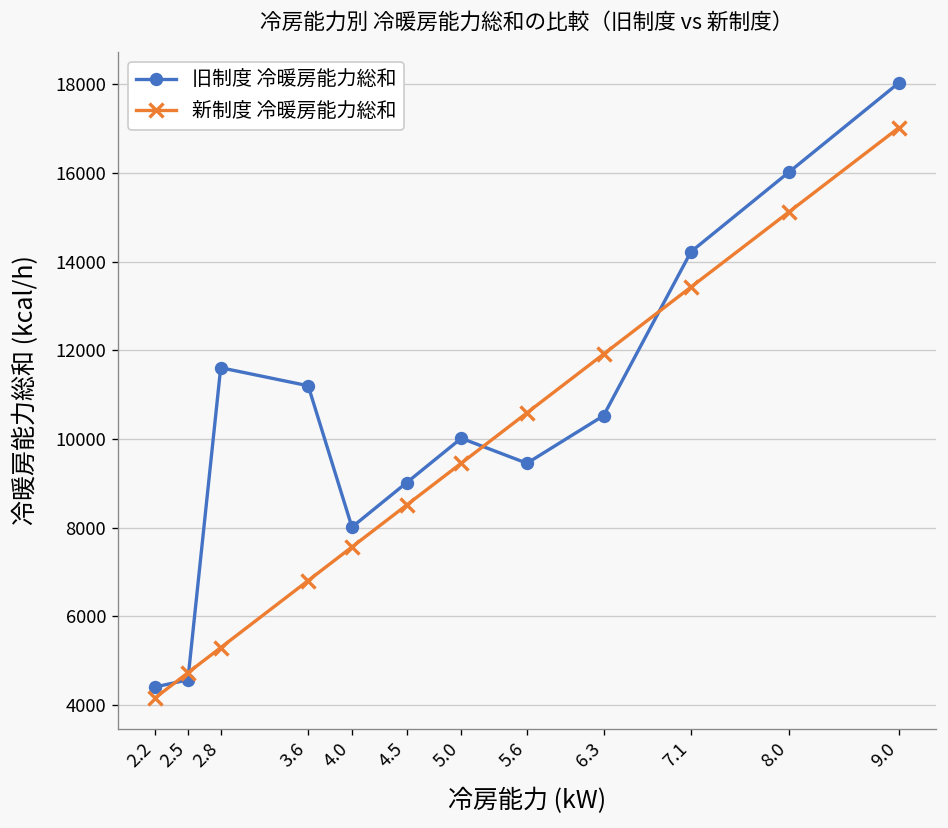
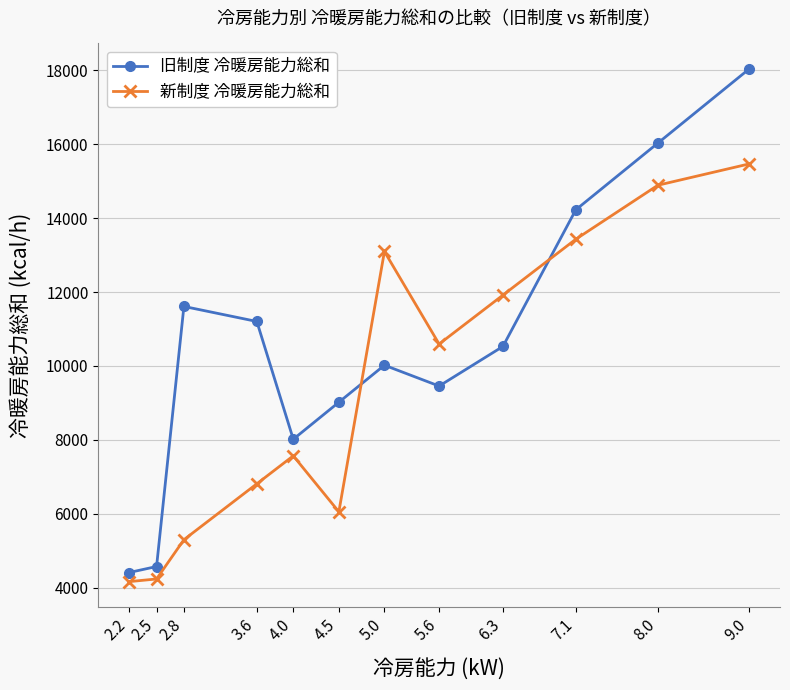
新制度 冷暖房能力総和, 2.5: 4700 -> 4200
新制度 冷暖房能力総和, 4.5: 8500 -> 6100
新制度 冷暖房能力総和, 5.0: 9500 -> 13100
新制度 冷暖房能力総和, 8.0: 15100 -> 14900
新制度 冷暖房能力総和, 9.0: 17000 -> 15500
